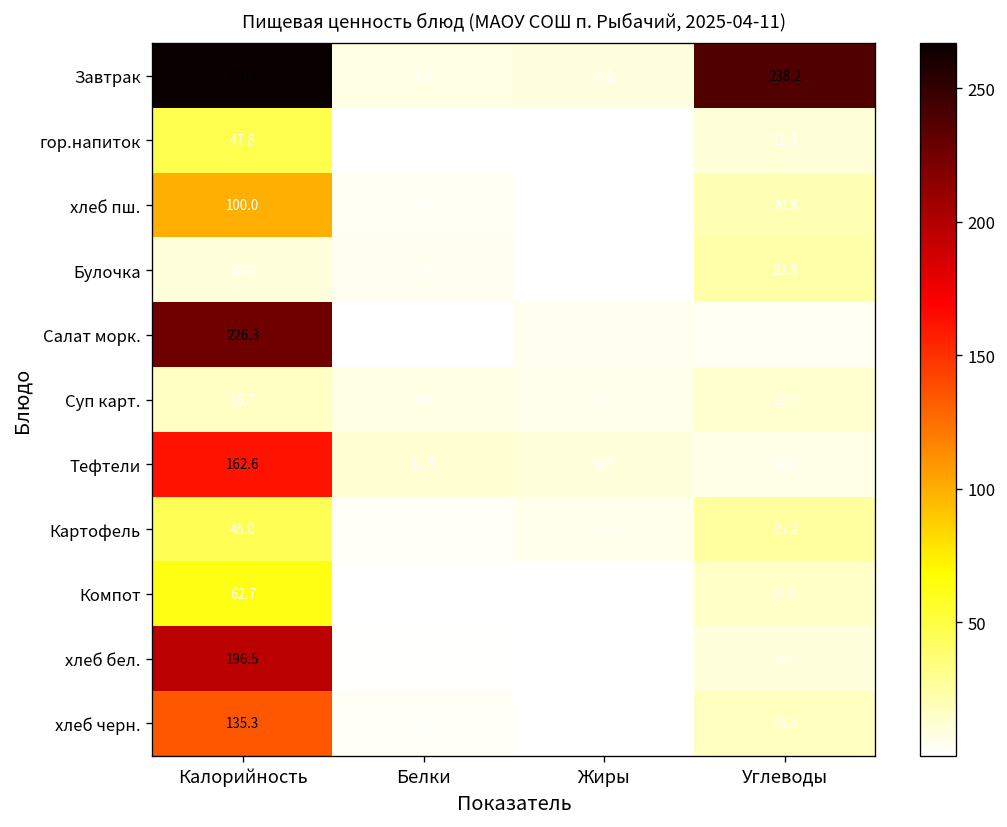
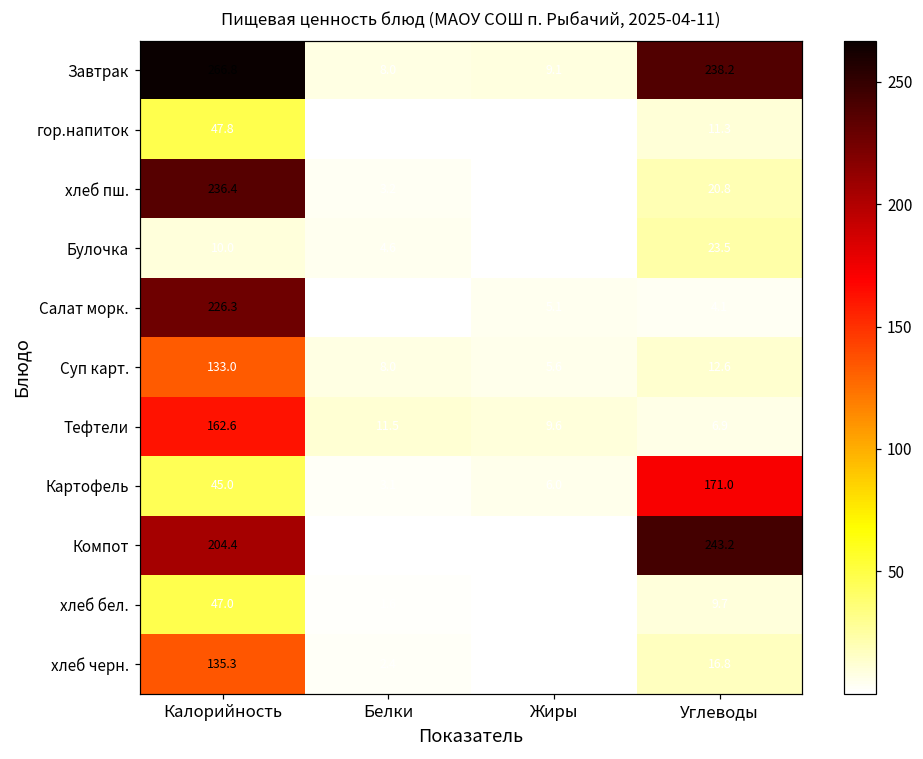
хлеб пш., Калорийность: 100.0 -> 236.4
Суп карт., Калорийность: 16.7 -> 133.0
Картофель, Углеводы: 25.2 -> 171.0
Компот, Калорийность: 62.7 -> 204.4
Компот, Углеводы: 14.9 -> 243.2
хлеб бел., Калорийность: 196.5 -> 47.0
